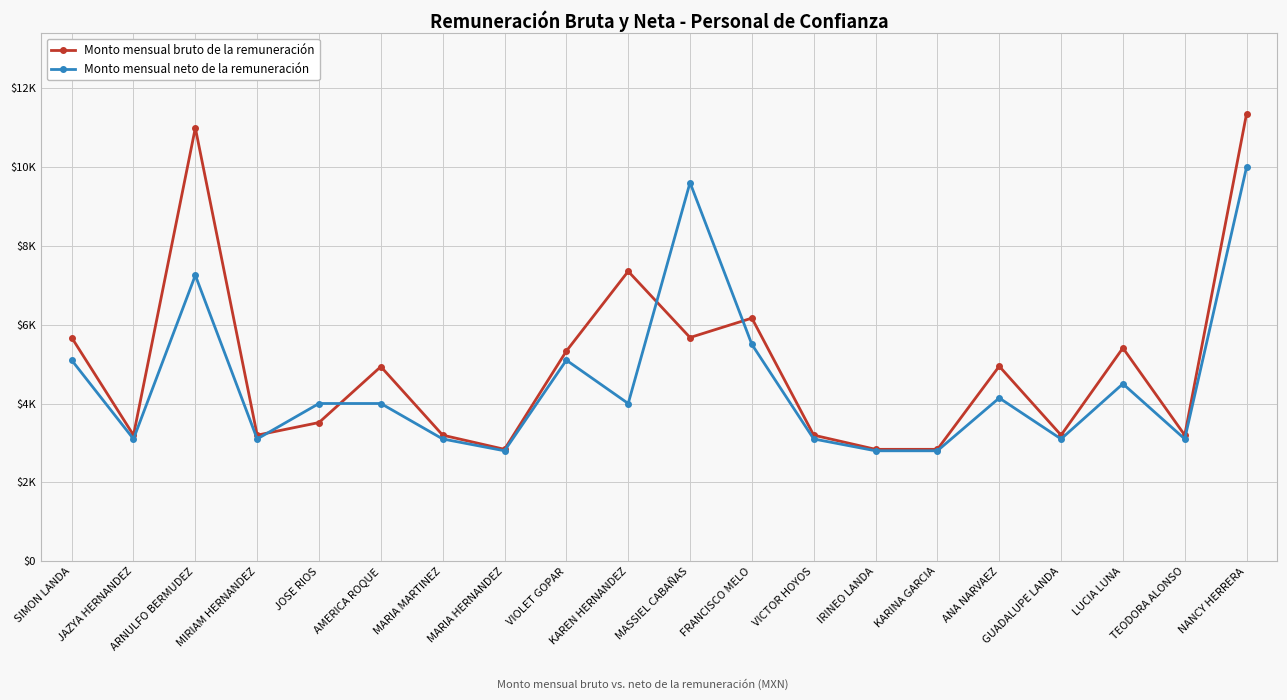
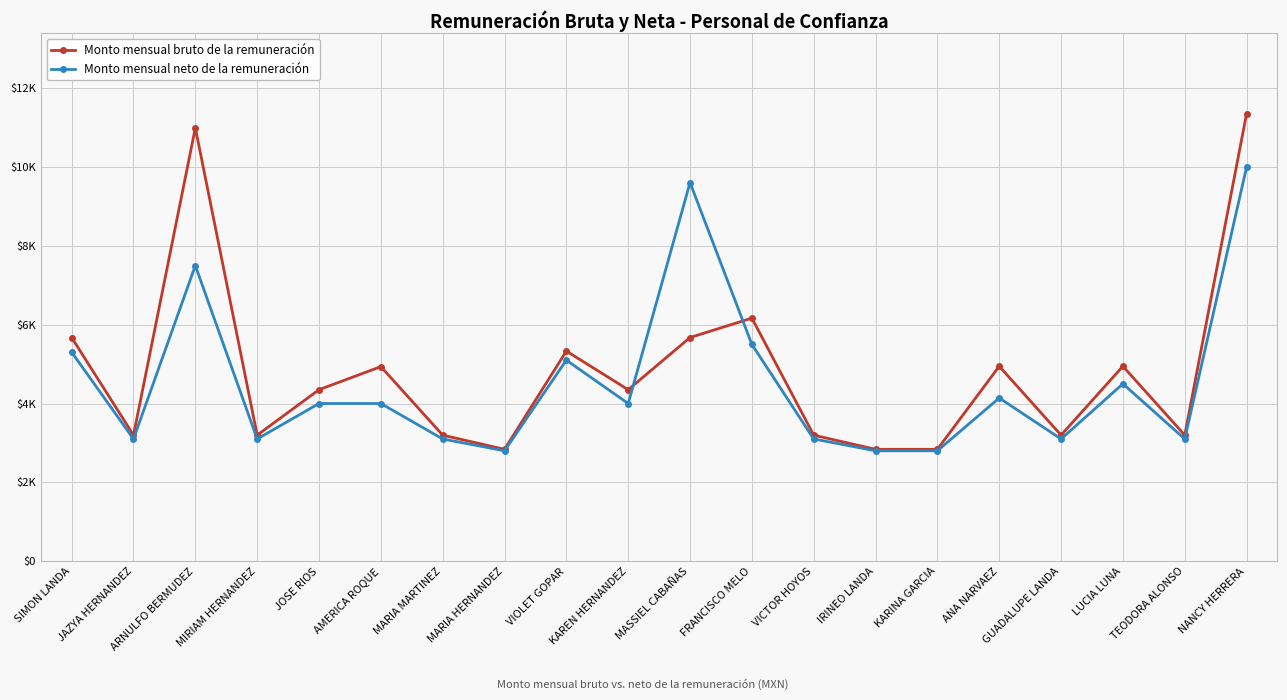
Monto mensual neto de la remuneración, SIMON LANDA: $5100 -> $5300
Monto mensual neto de la remuneración, ARNULFO BERMUDEZ: $7300 -> $7500
Monto mensual bruto de la remuneración, JOSE RIOS: $3500 -> $4400
Monto mensual bruto de la remuneración, KAREN HERNANDEZ: $7400 -> $4400
Monto mensual bruto de la remuneración, LUCIA LUNA: $5400 -> $4900
